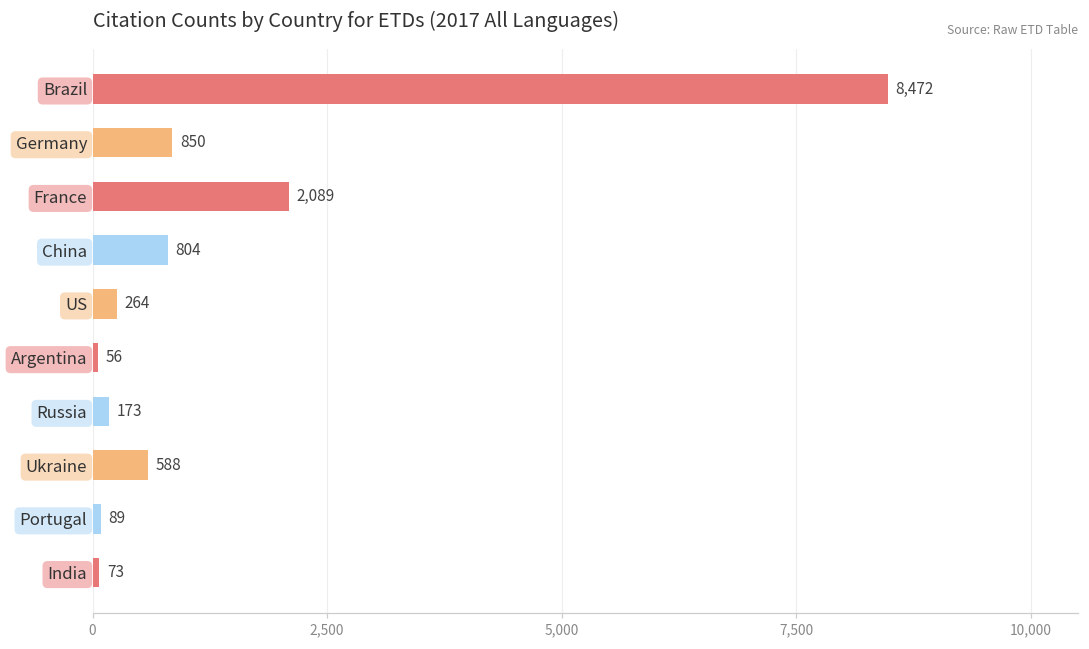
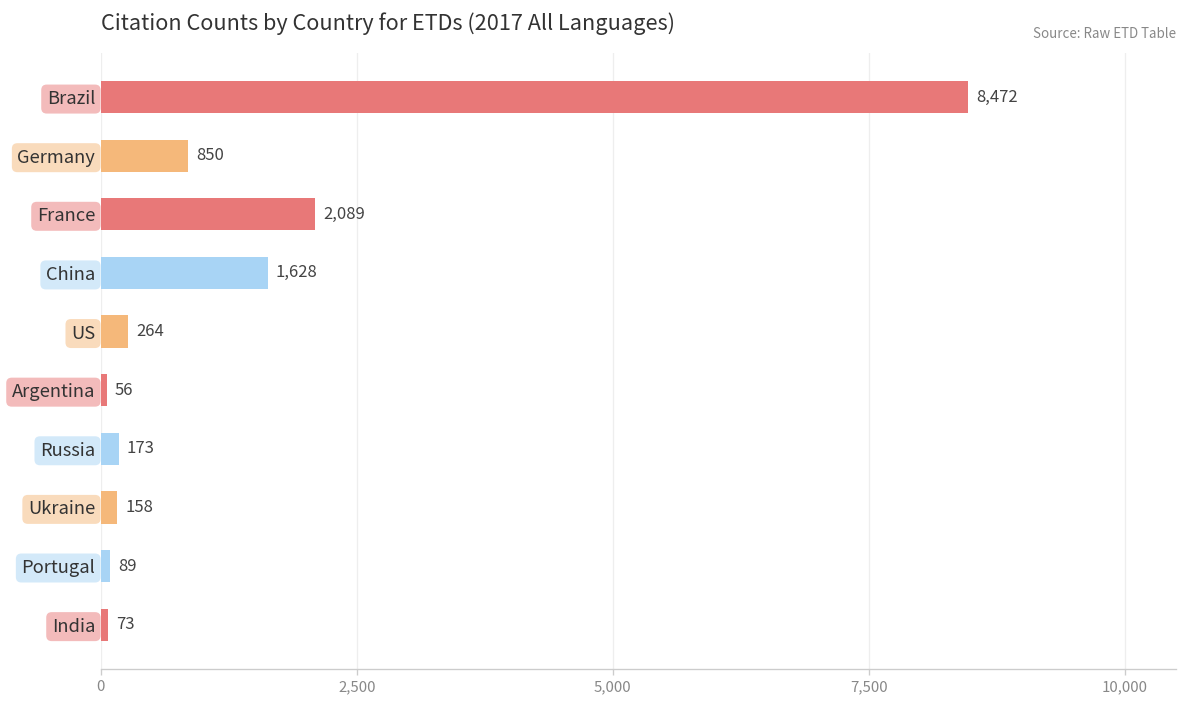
China: 804 -> 1,628
Ukraine: 588 -> 158
